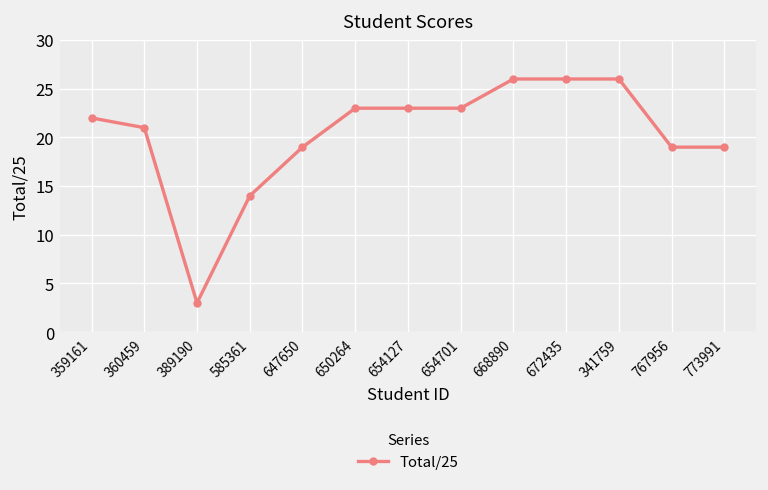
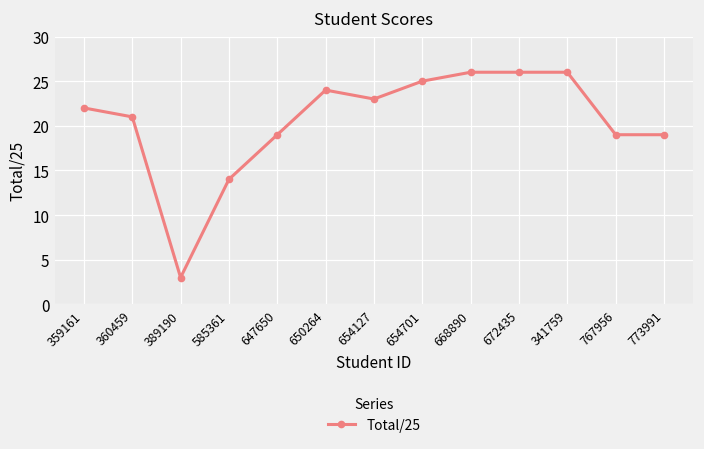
650264: 23 -> 24
654701: 23 -> 25
